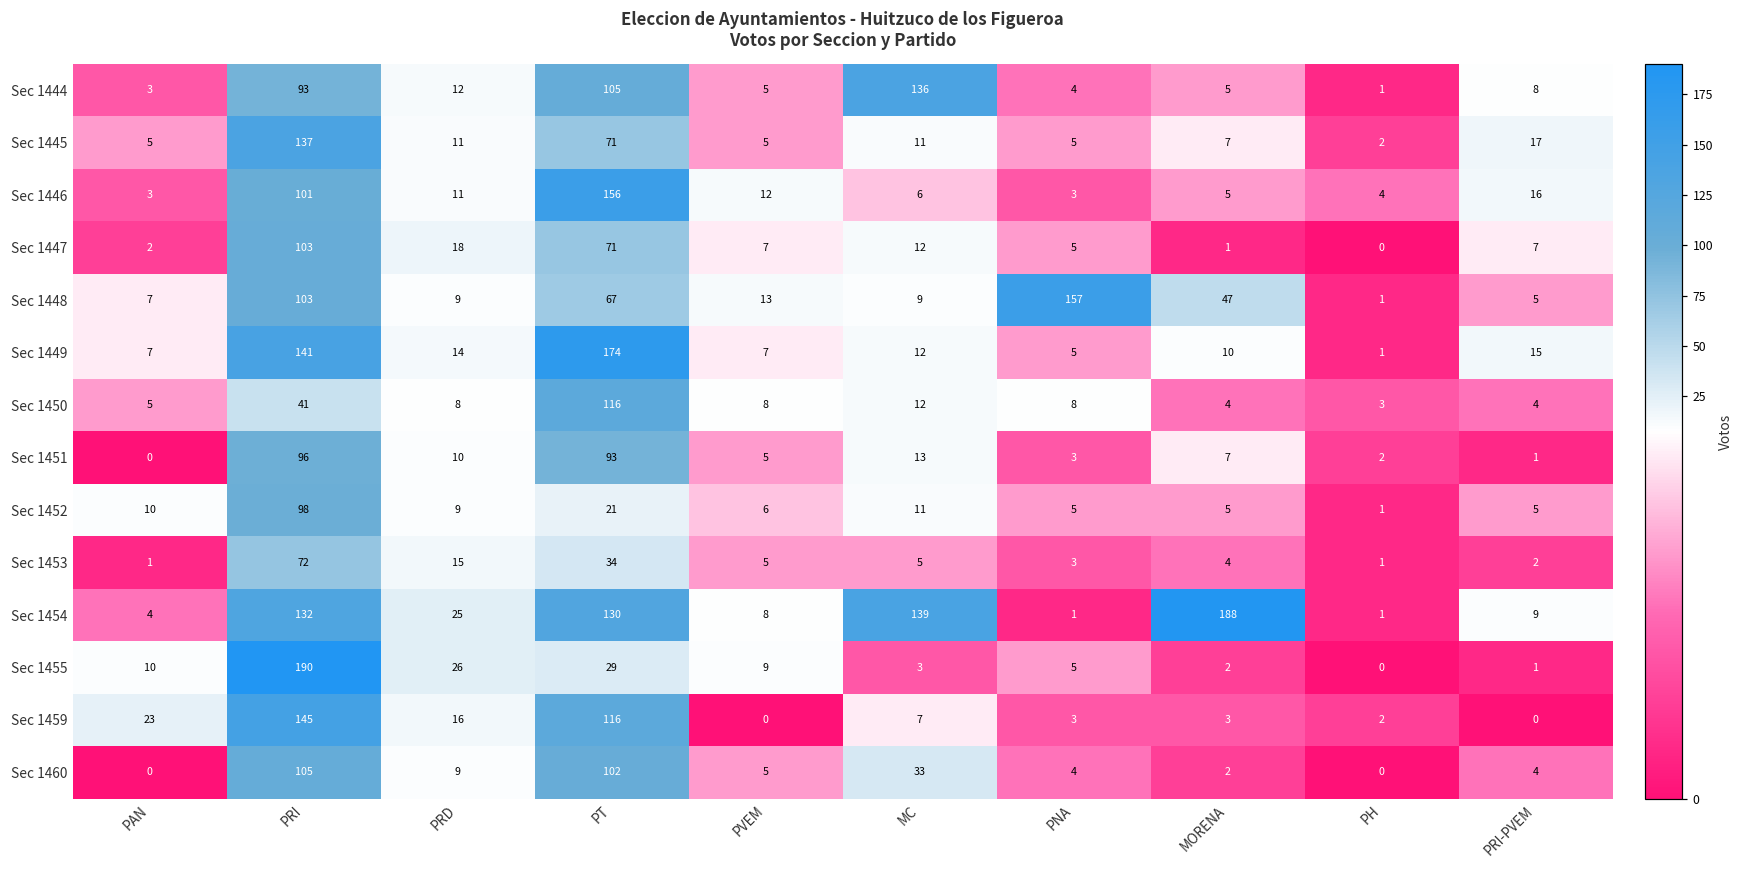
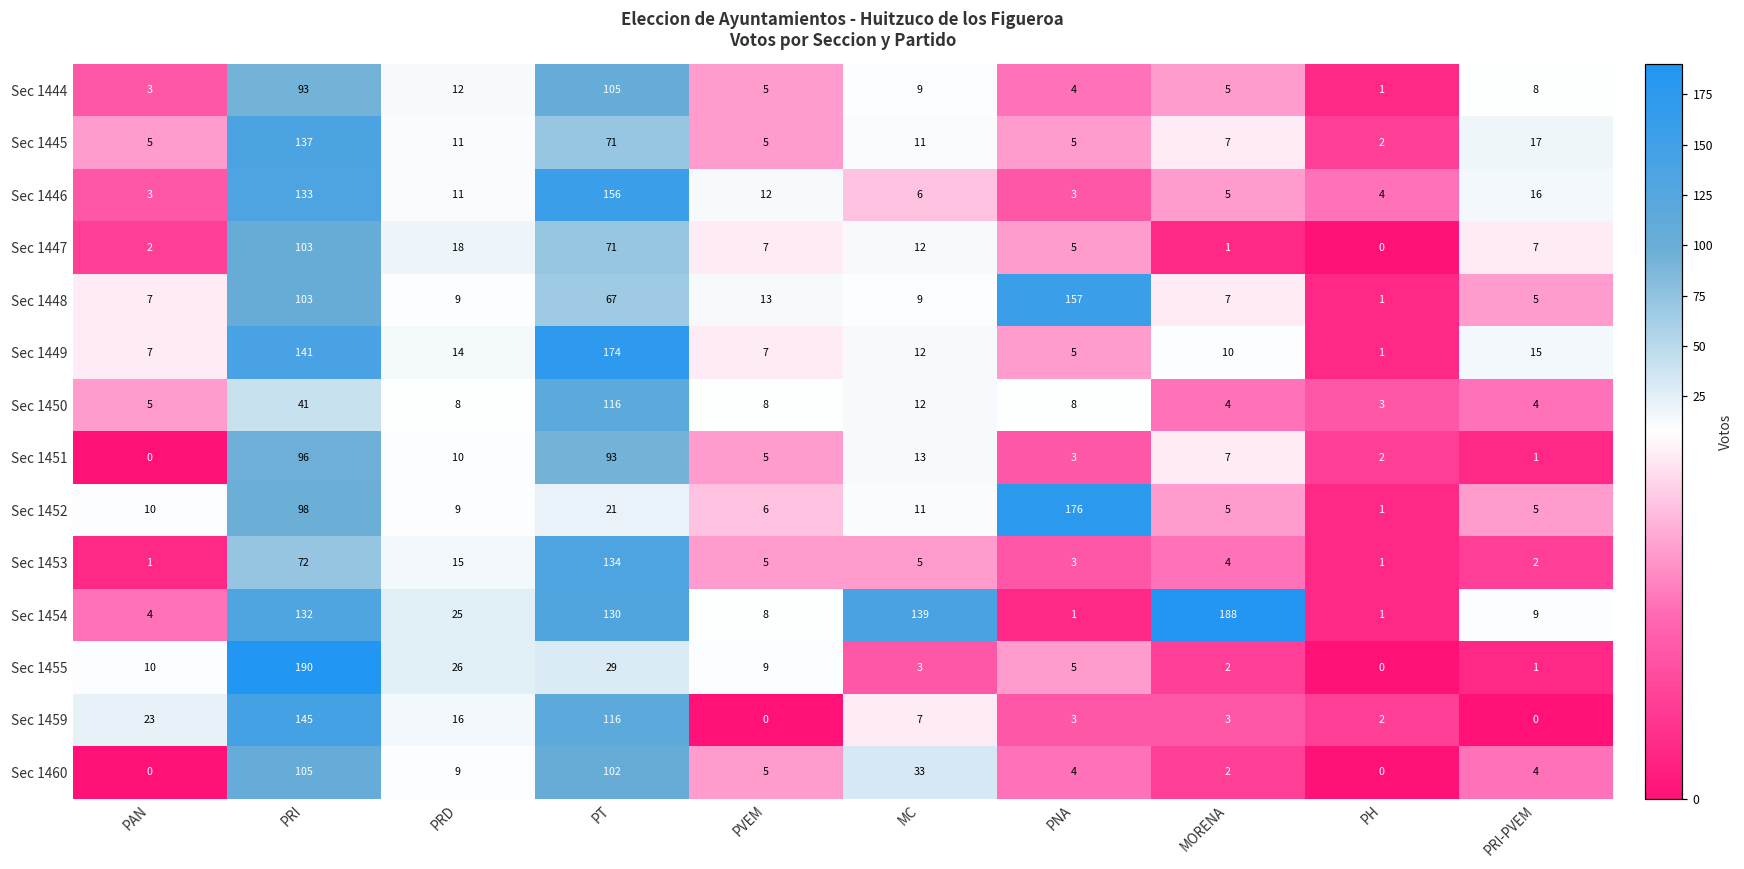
Sec 1444, MC: 136 -> 9
Sec 1446, PRI: 101 -> 133
Sec 1448, MORENA: 47 -> 7
Sec 1452, PNA: 5 -> 176
Sec 1453, PT: 34 -> 134
